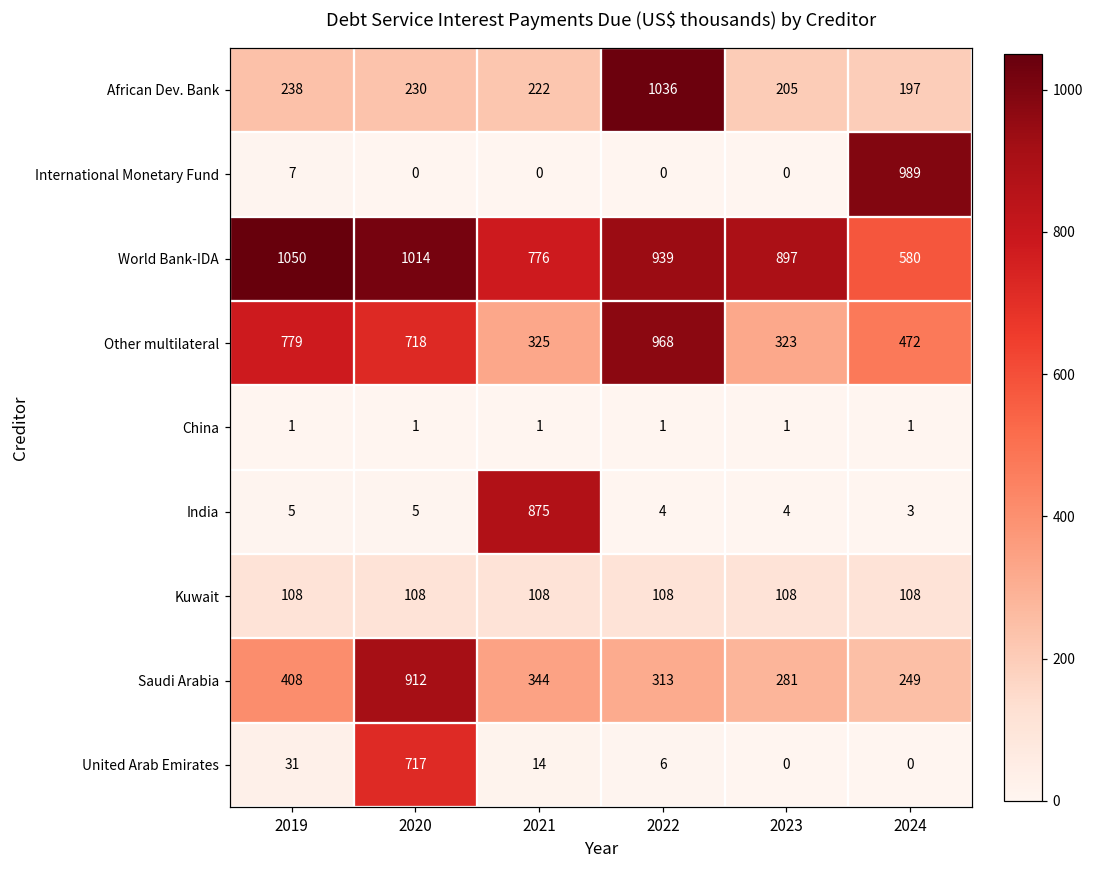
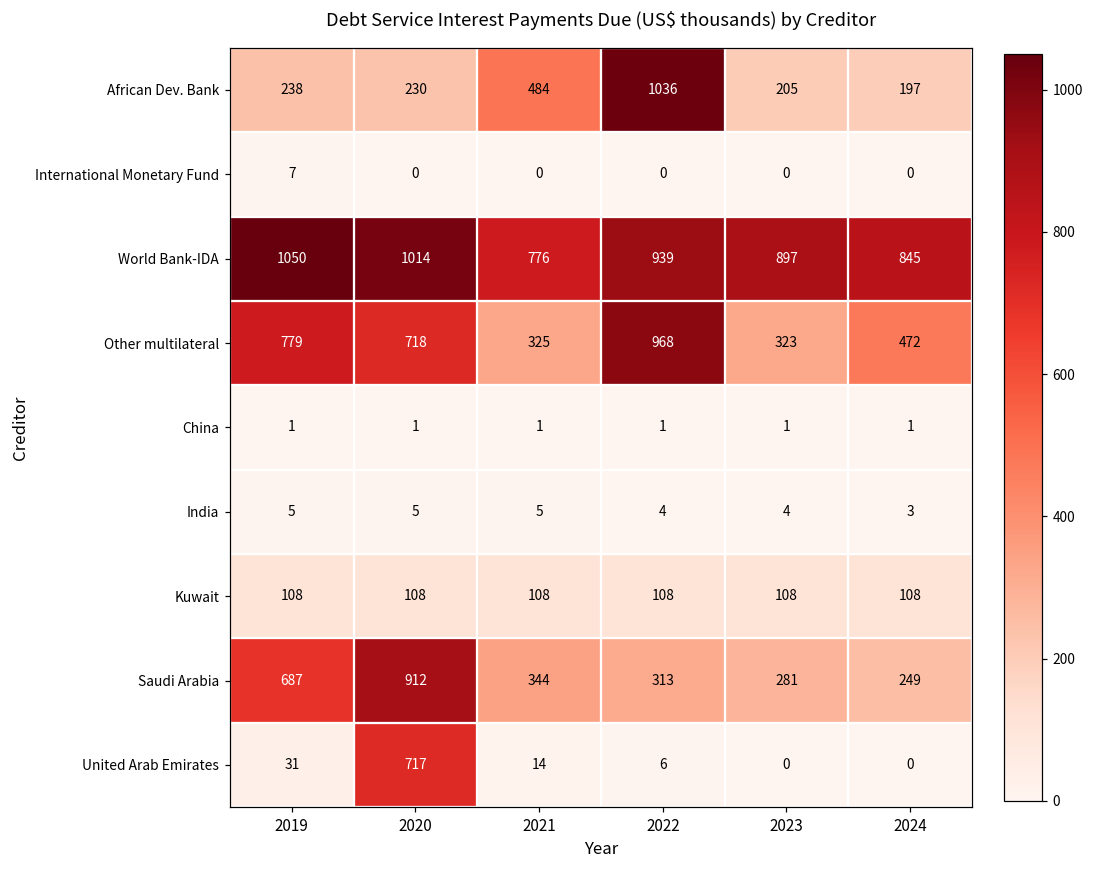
African Dev. Bank, 2021: 222 -> 484
International Monetary Fund, 2024: 989 -> 0
World Bank-IDA, 2024: 580 -> 845
India, 2021: 875 -> 5
Saudi Arabia, 2019: 408 -> 687
